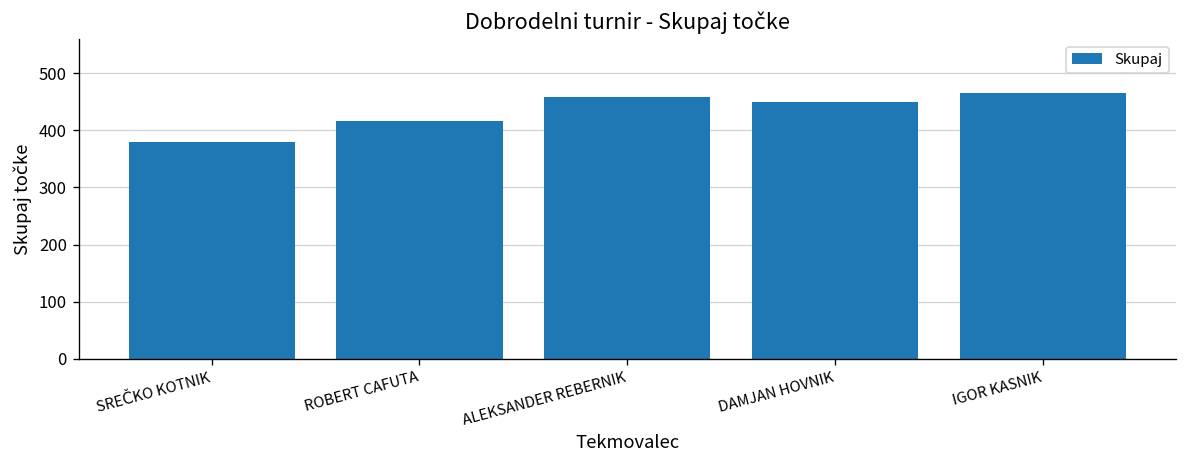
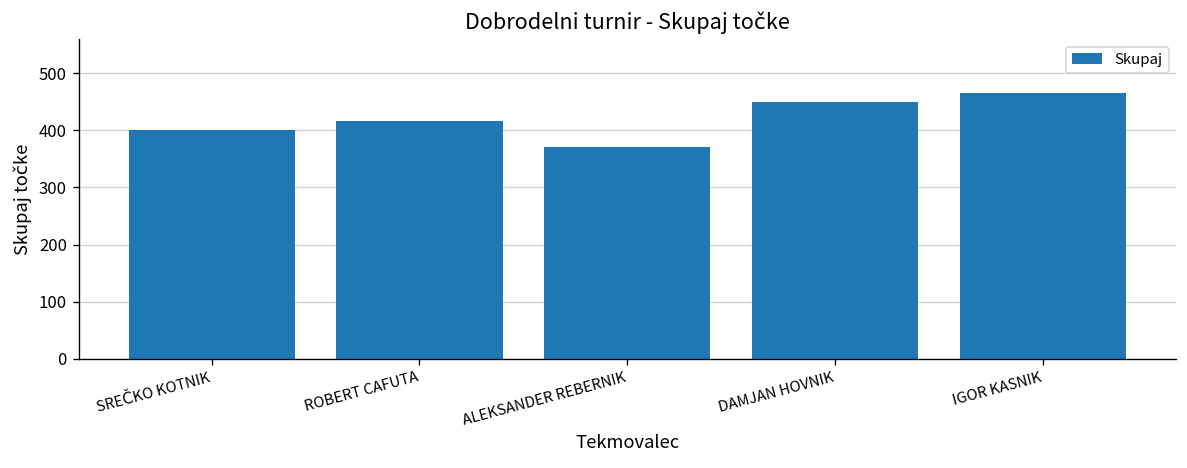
SREČKO KOTNIK: 380 -> 400
ALEKSANDER REBERNIK: 460 -> 370
